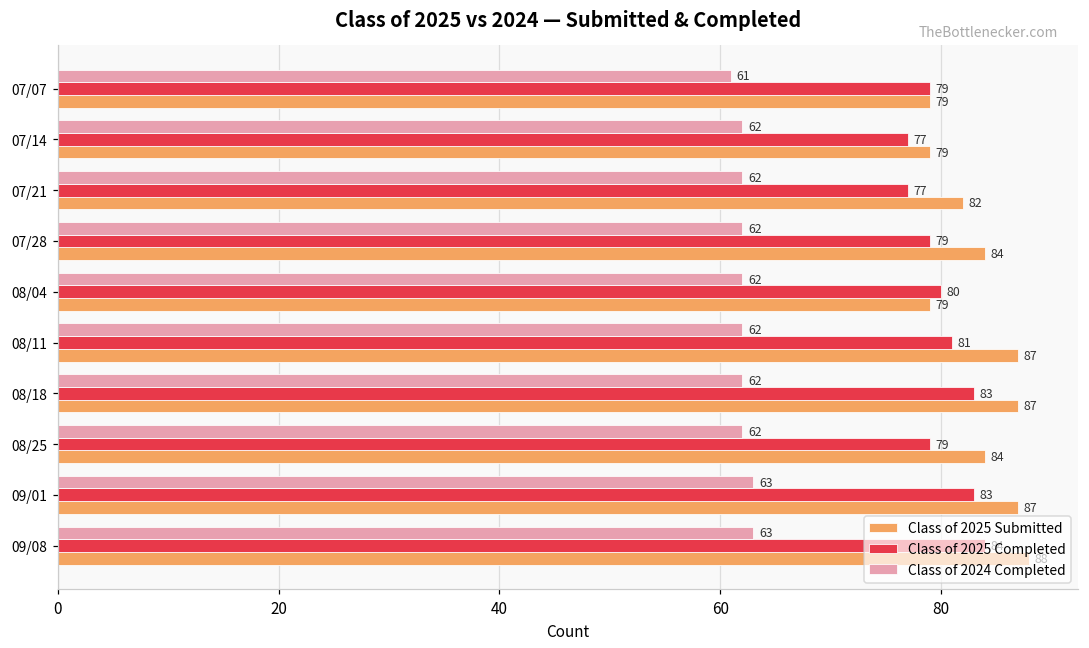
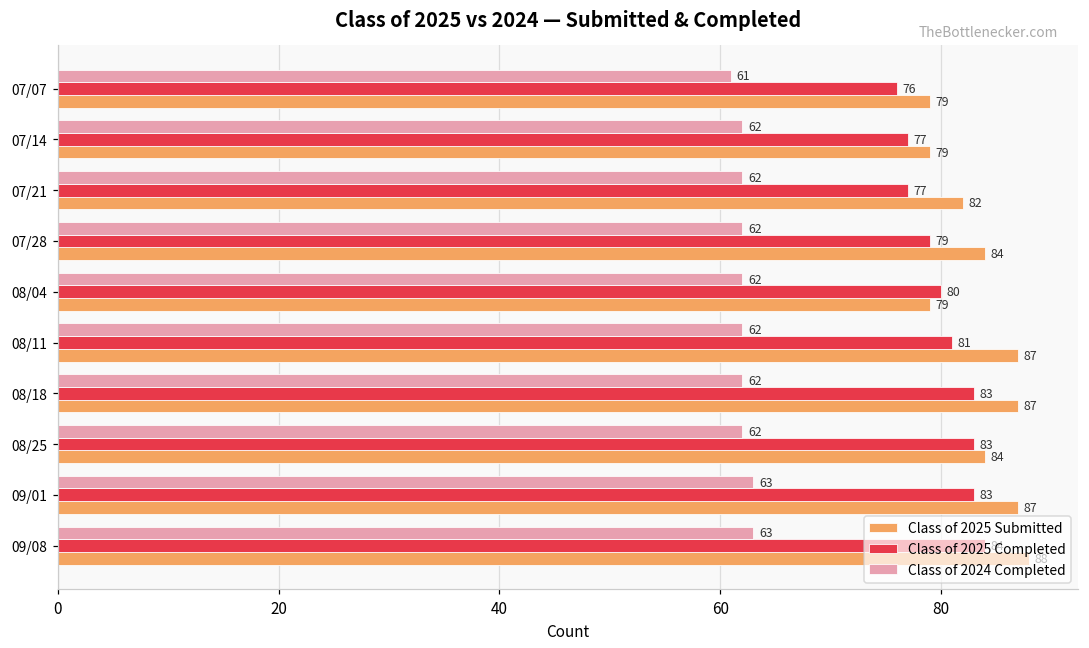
Class of 2025 Completed, 07/07: 79 -> 76
Class of 2025 Completed, 08/25: 79 -> 83
